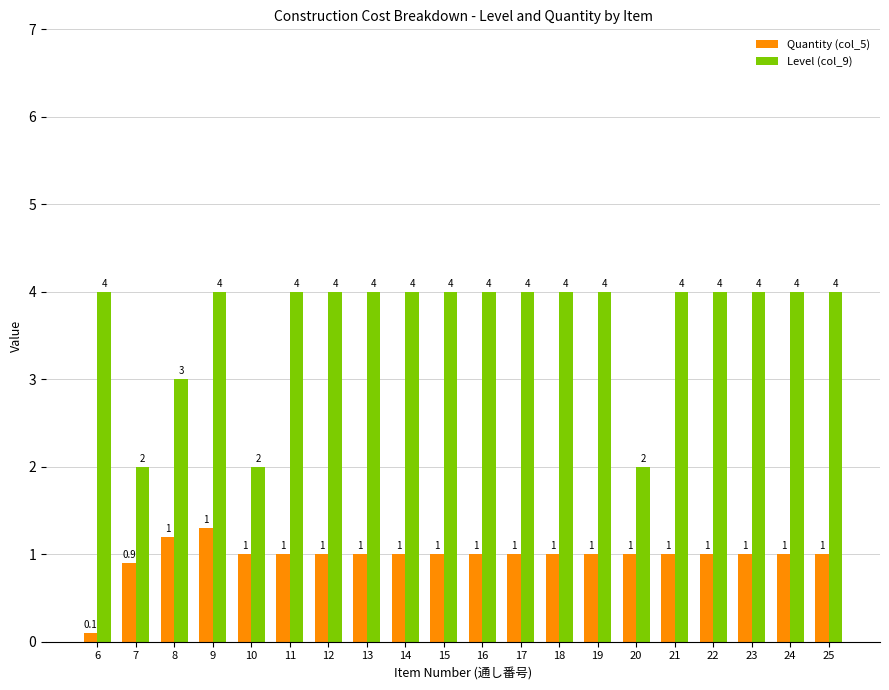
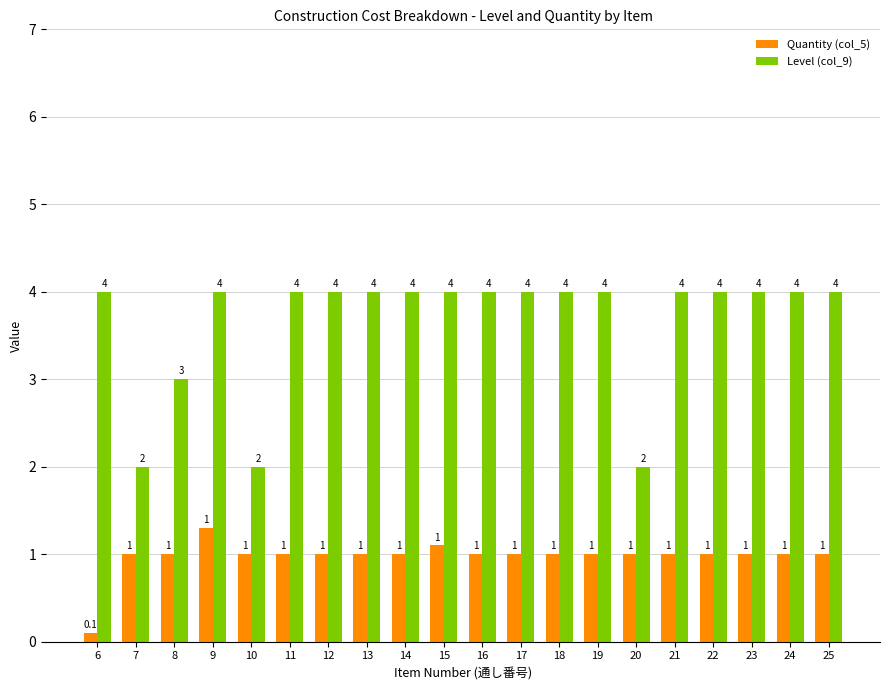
Quantity (col_5), 7: 0.9 -> 1
Quantity (col_5), 8: 1.2 -> 1.0
Quantity (col_5), 15: 1.0 -> 1.1
